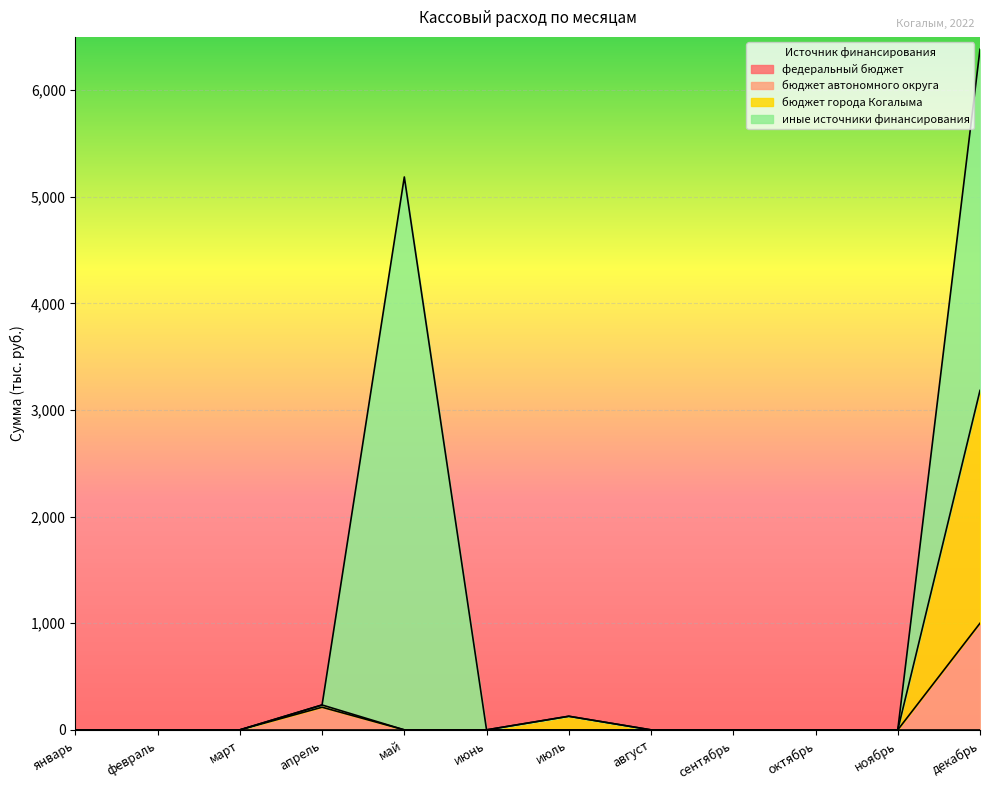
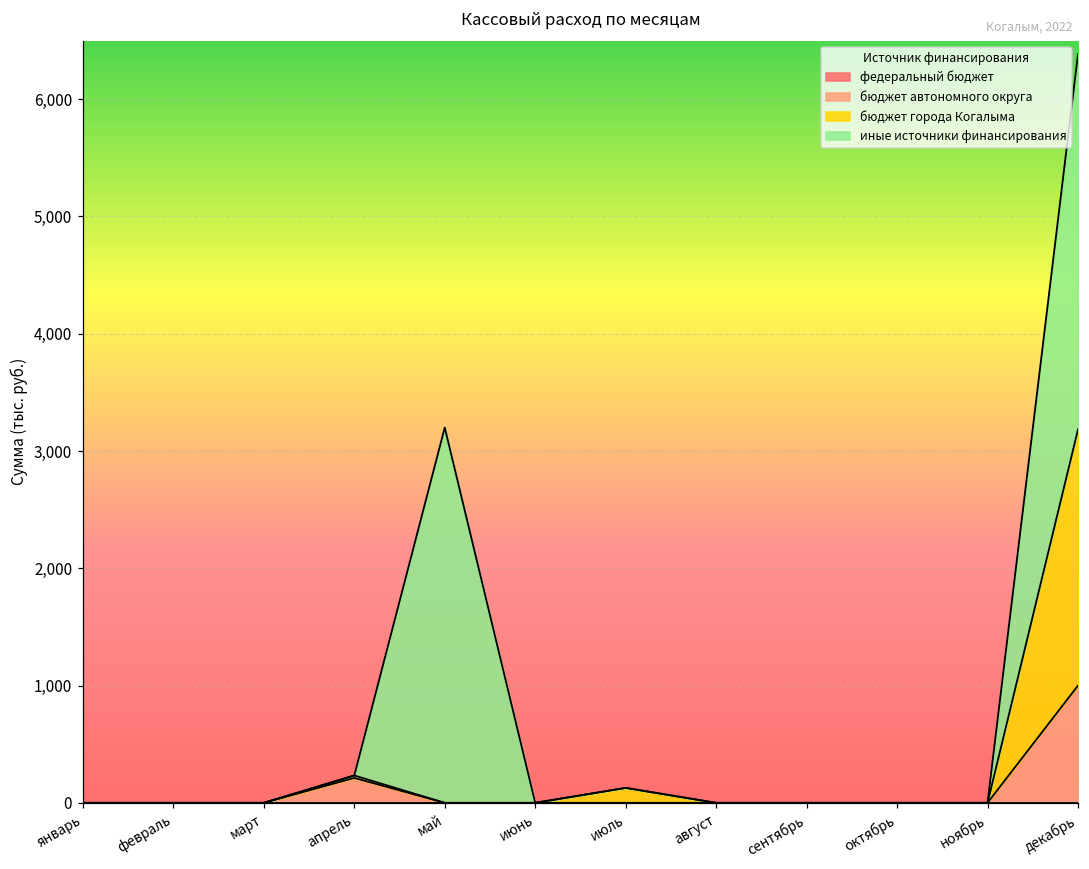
иные источники финансирования, май: 5,190 -> 3,200
